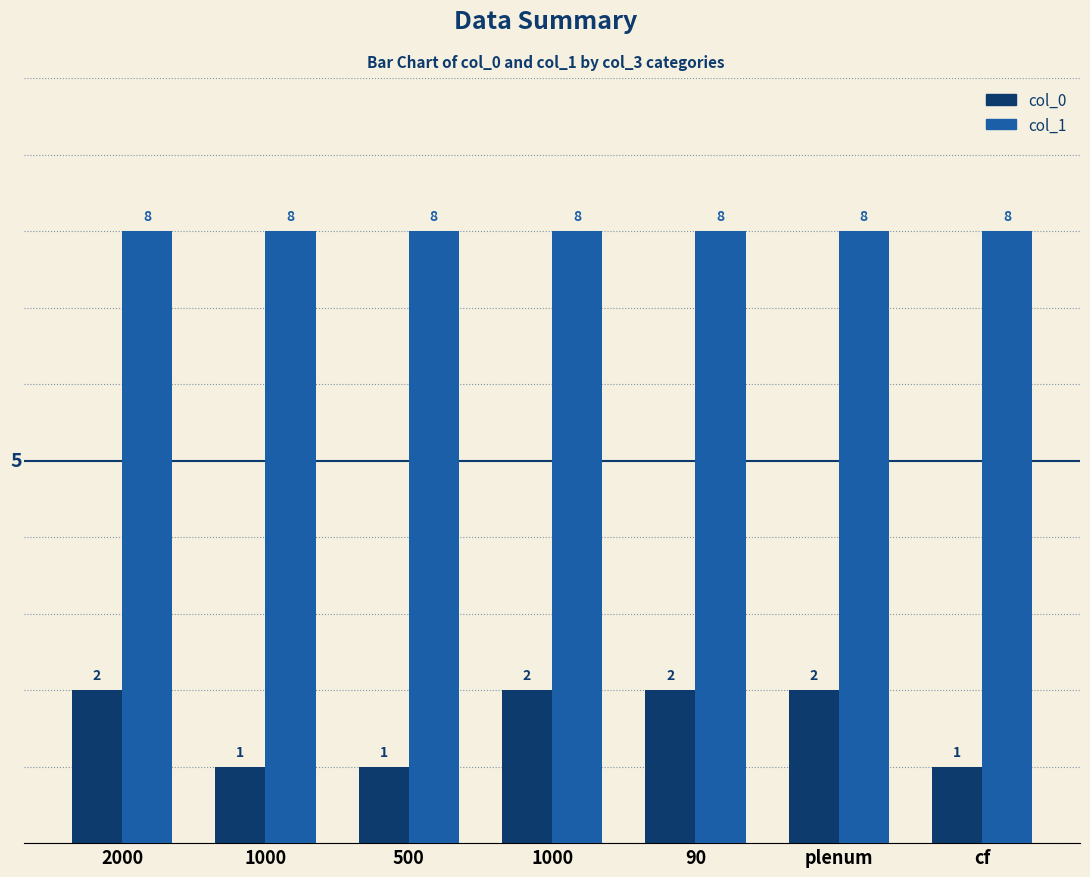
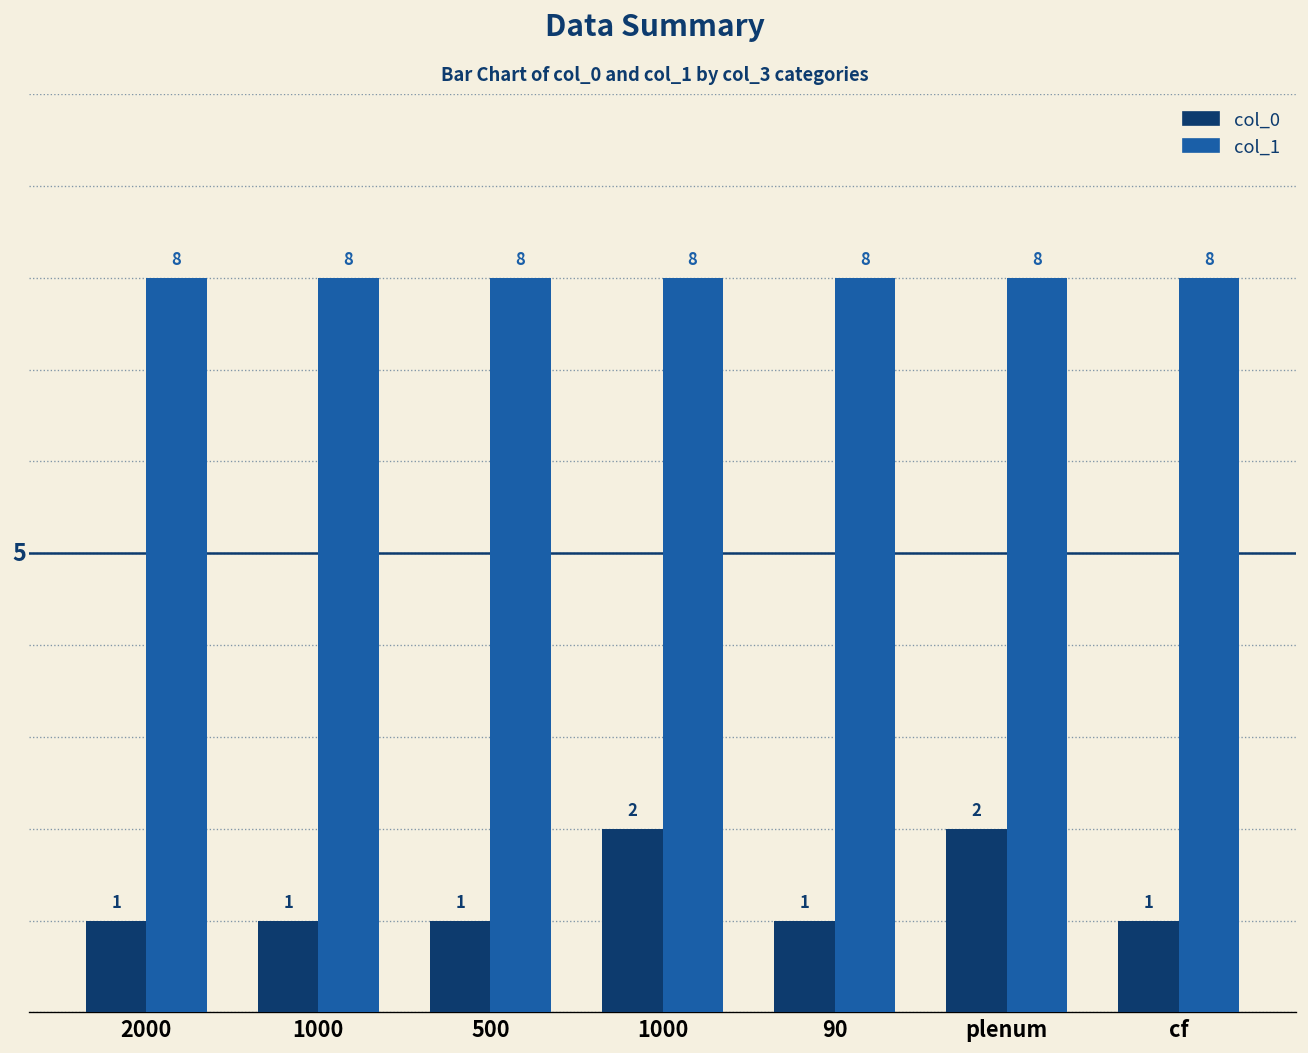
col_0, 2000: 2 -> 1
col_0, 90: 2 -> 1
